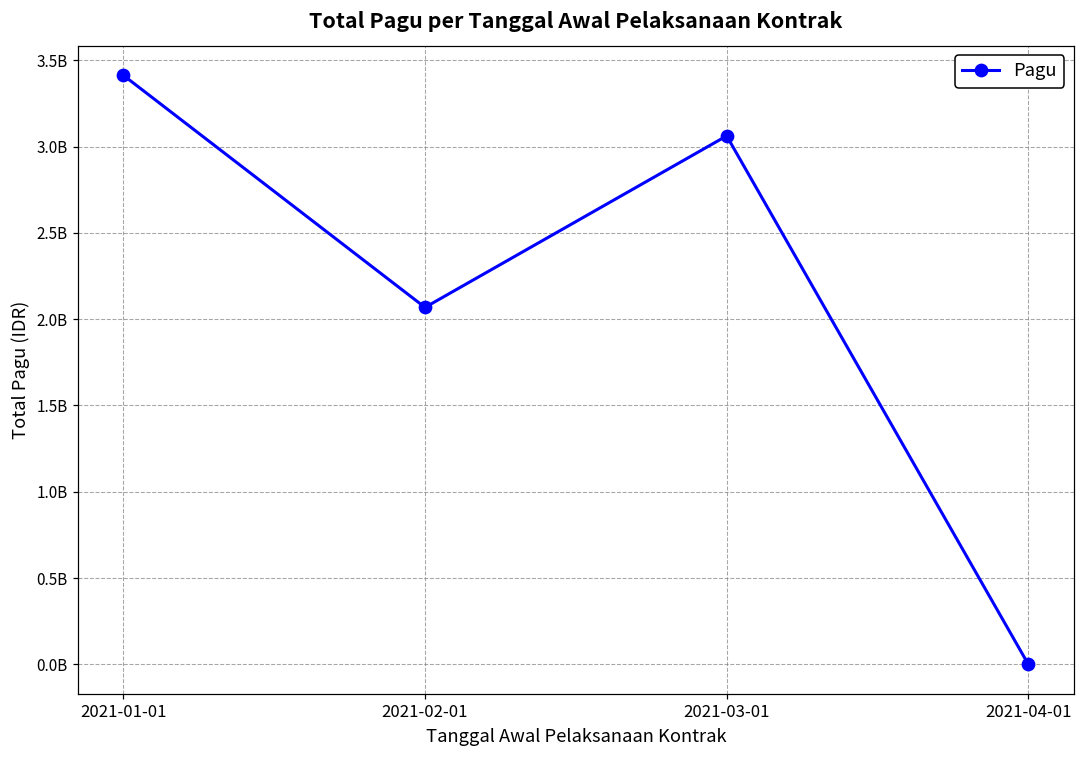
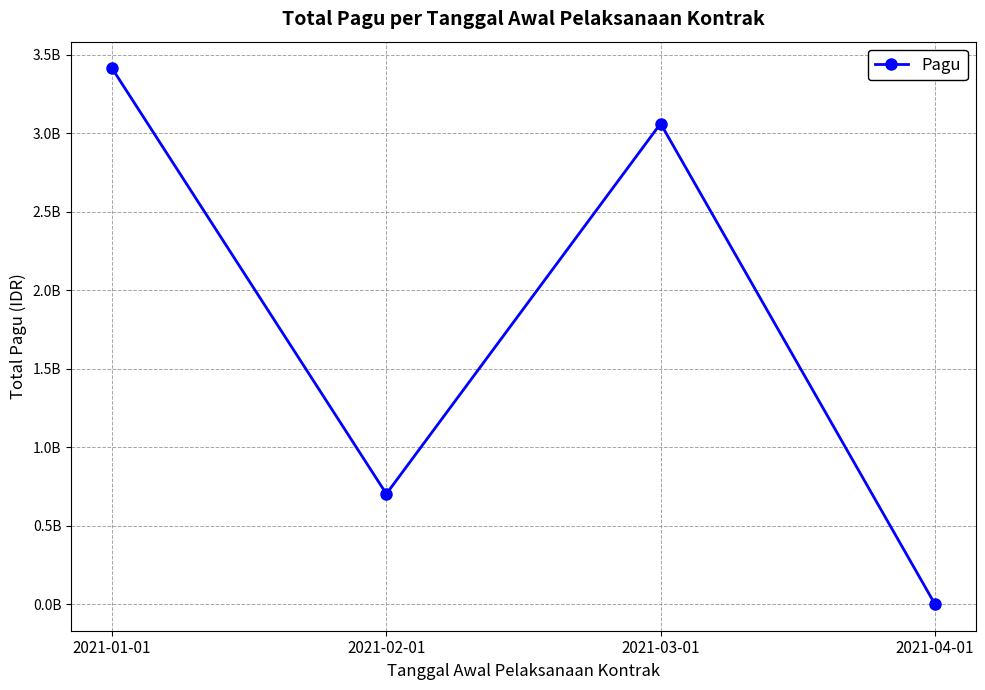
2021-02-01: 2070000000 -> 700000000
